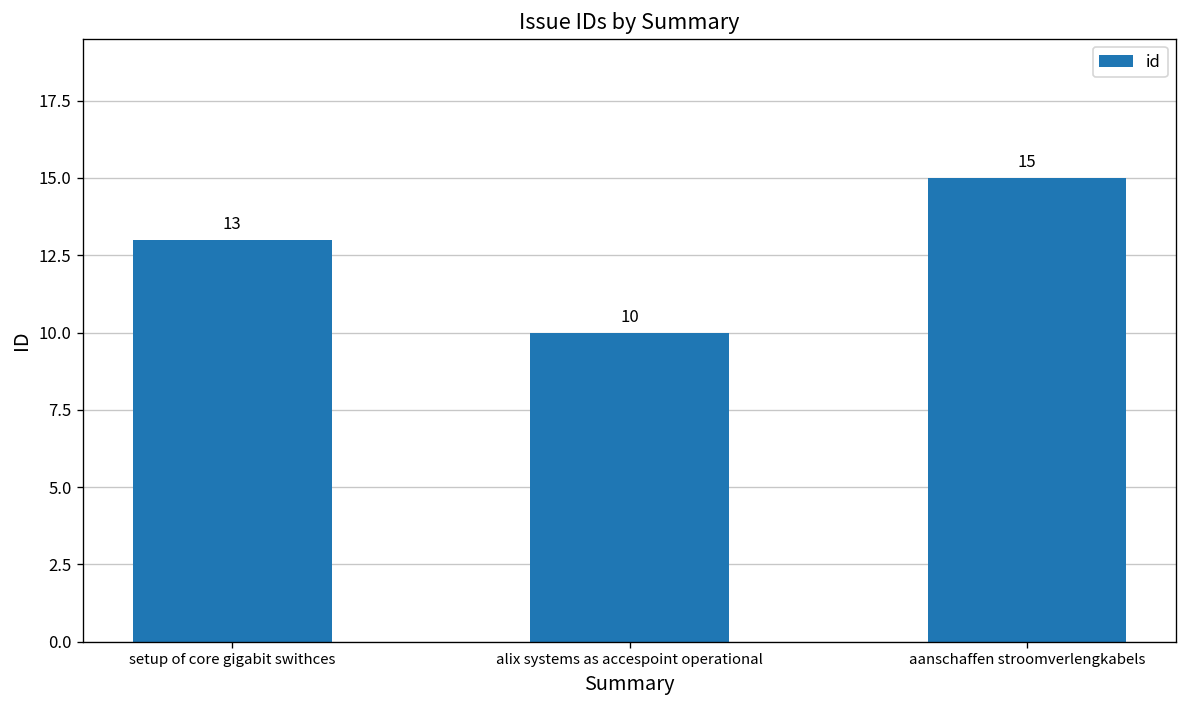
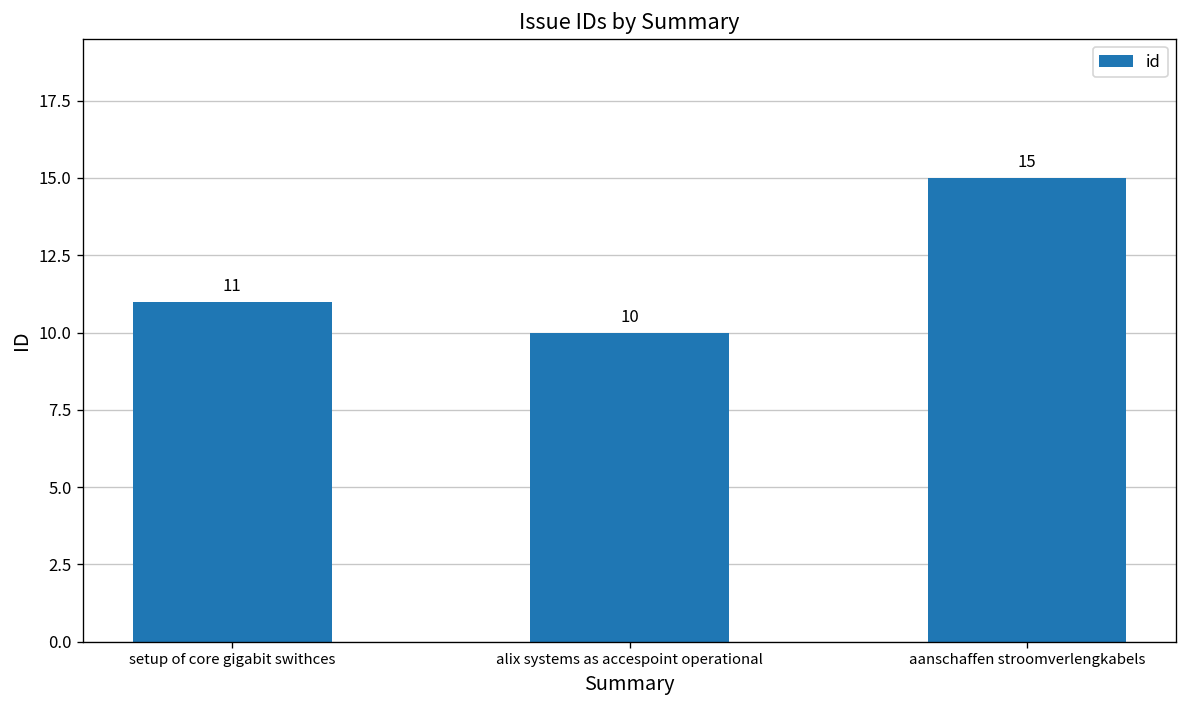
setup of core gigabit swithces: 13 -> 11
